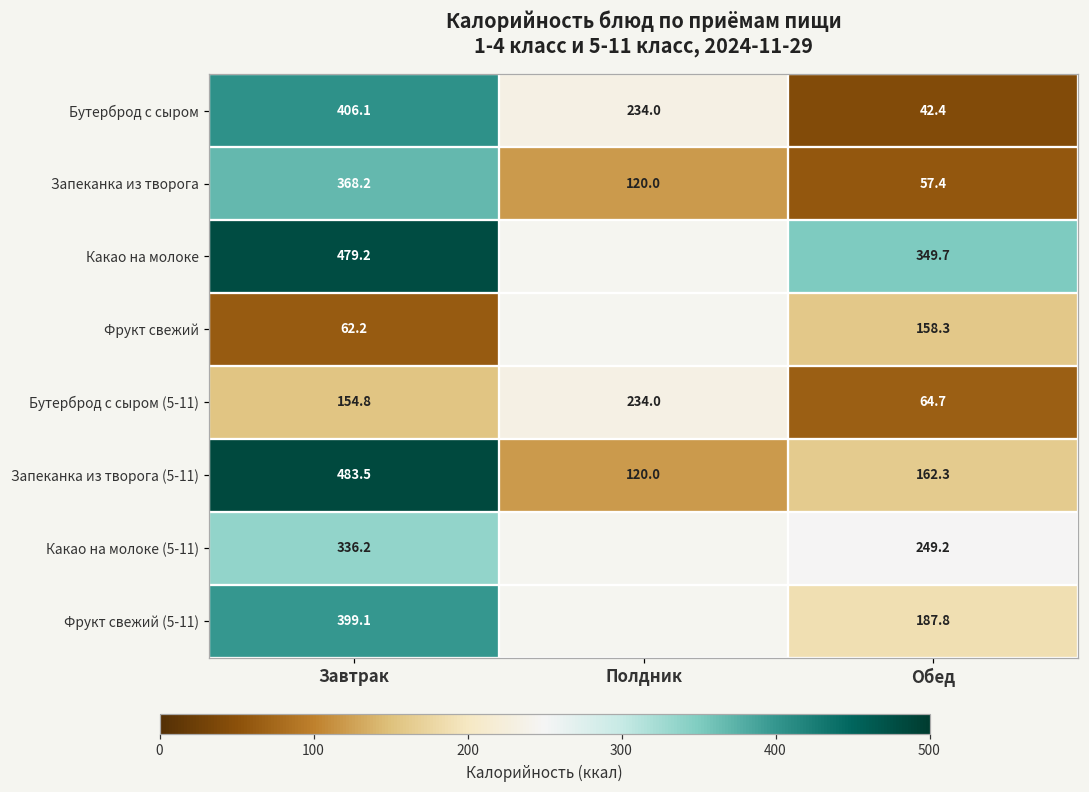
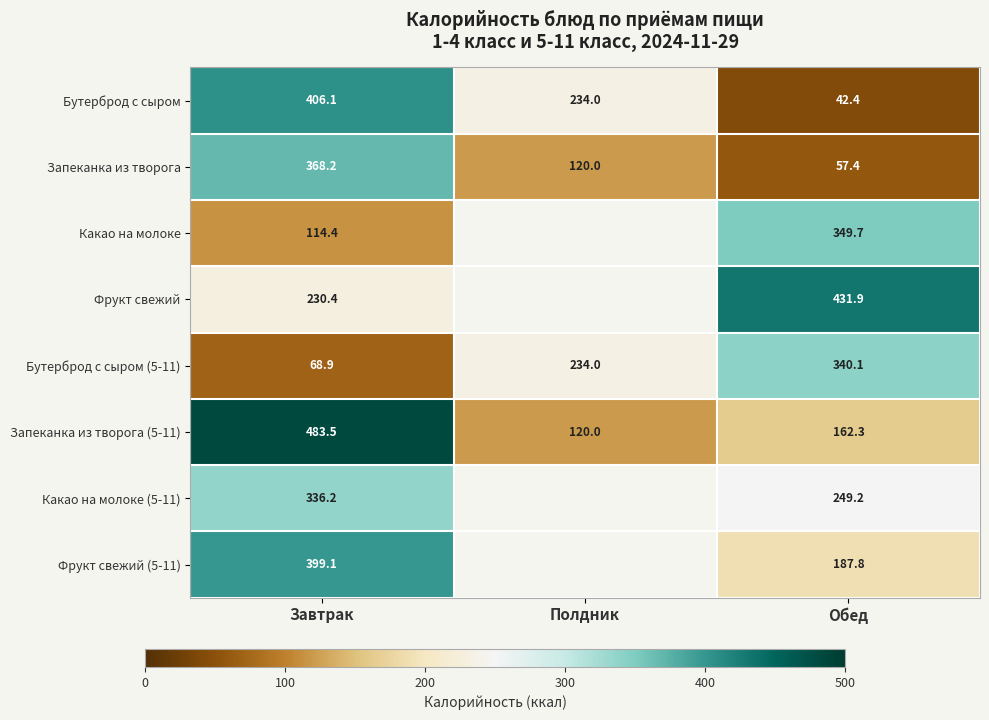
Какао на молоке, Завтрак: 479.2 -> 114.4
Фрукт свежий, Завтрак: 62.2 -> 230.4
Фрукт свежий, Обед: 158.3 -> 431.9
Бутерброд с сыром (5-11), Завтрак: 154.8 -> 68.9
Бутерброд с сыром (5-11), Обед: 64.7 -> 340.1
